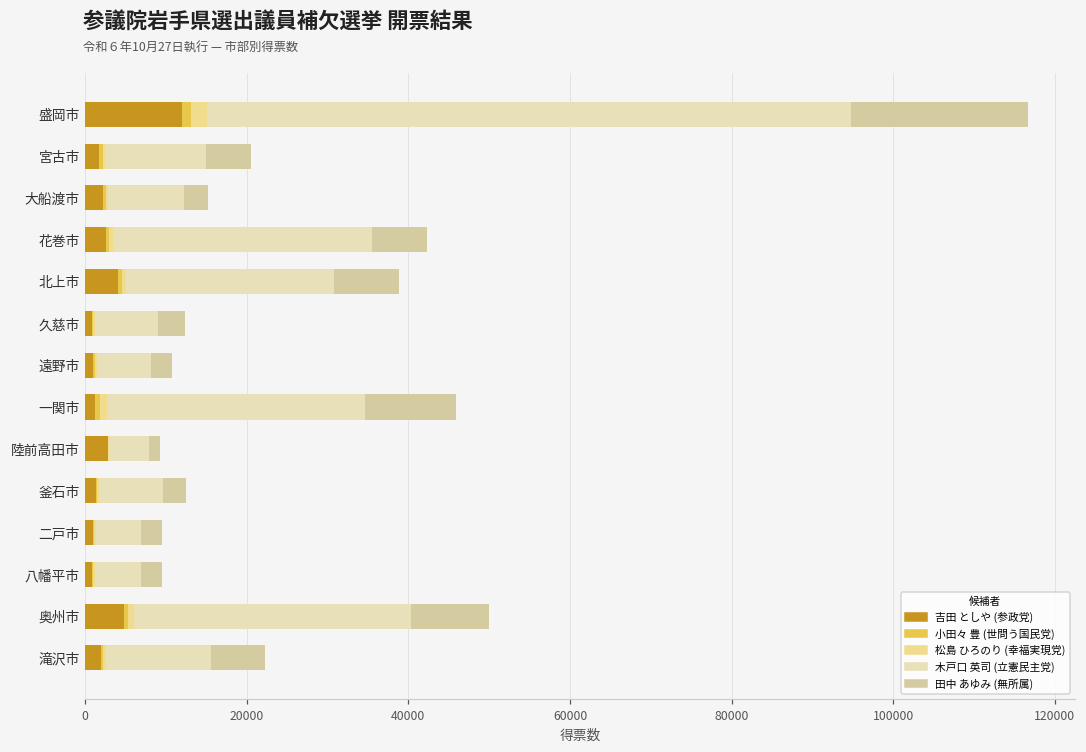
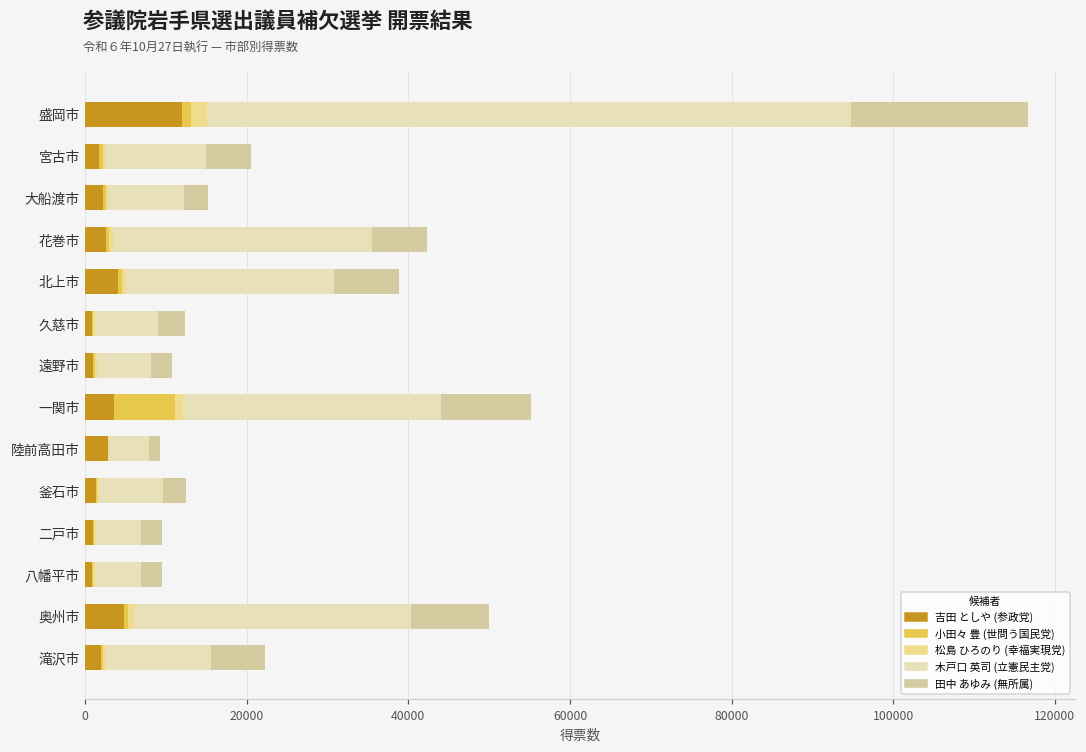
吉田 としや (参政党), 一関市: 1000 -> 4000
小田々 豊 (世問う国民党), 一関市: 1000 -> 8000
